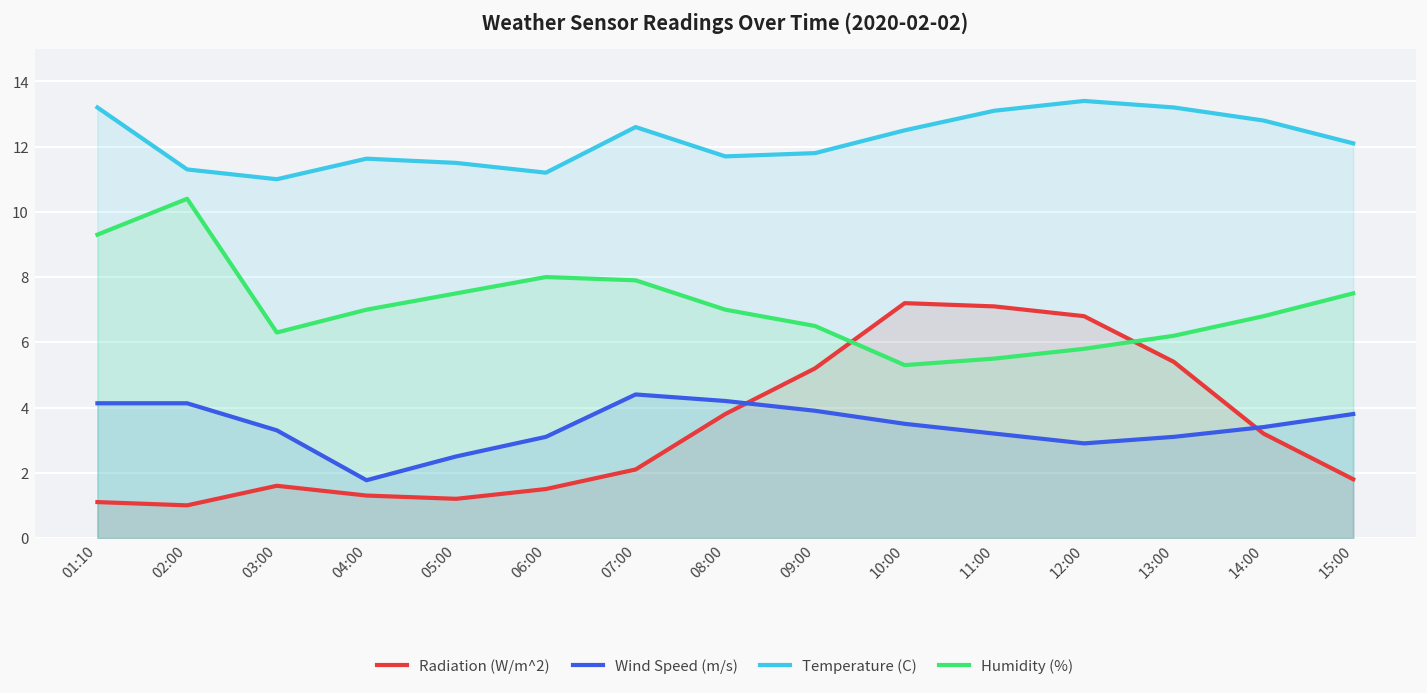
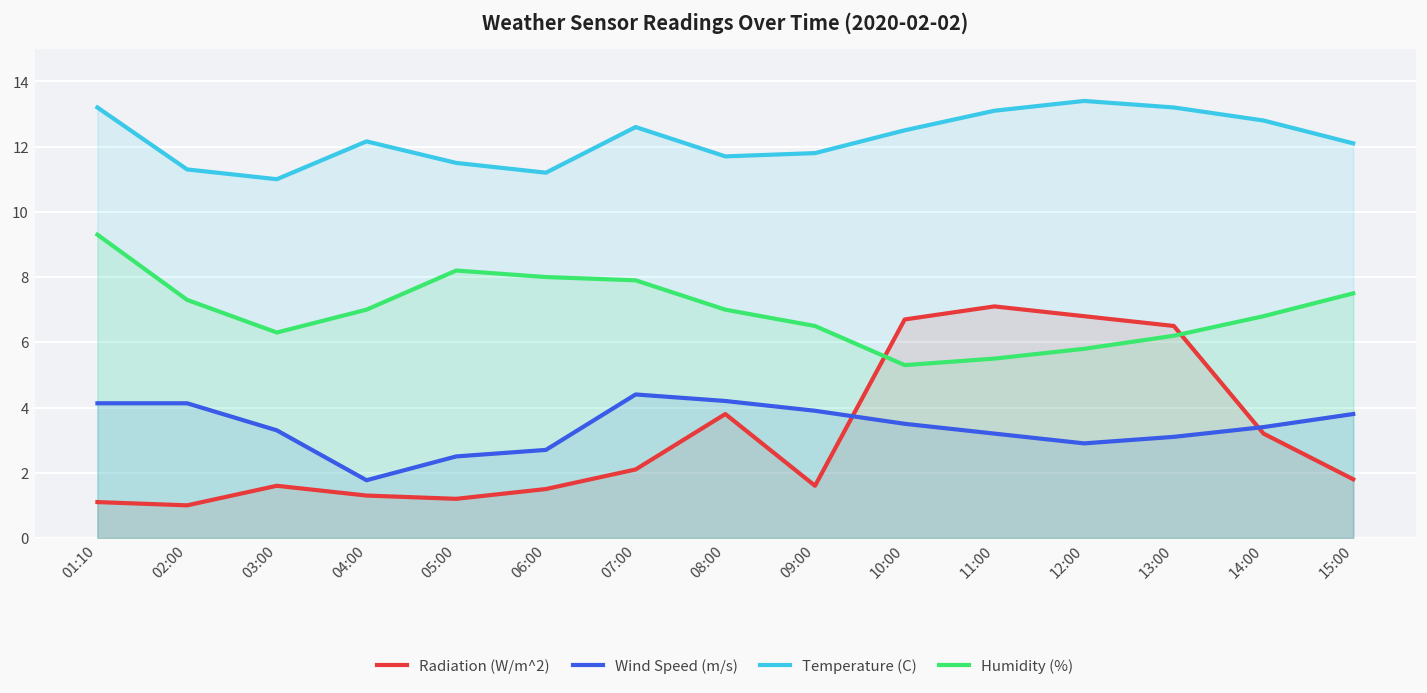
Humidity (%), 02:00: 10.4 -> 7.3
Temperature (C), 04:00: 11.6 -> 12.2
Humidity (%), 05:00: 7.5 -> 8.2
Wind Speed (m/s), 06:00: 3.1 -> 2.7
Radiation (W/m^2), 09:00: 5.2 -> 1.6
Radiation (W/m^2), 10:00: 7.2 -> 6.7
Radiation (W/m^2), 13:00: 5.4 -> 6.5
